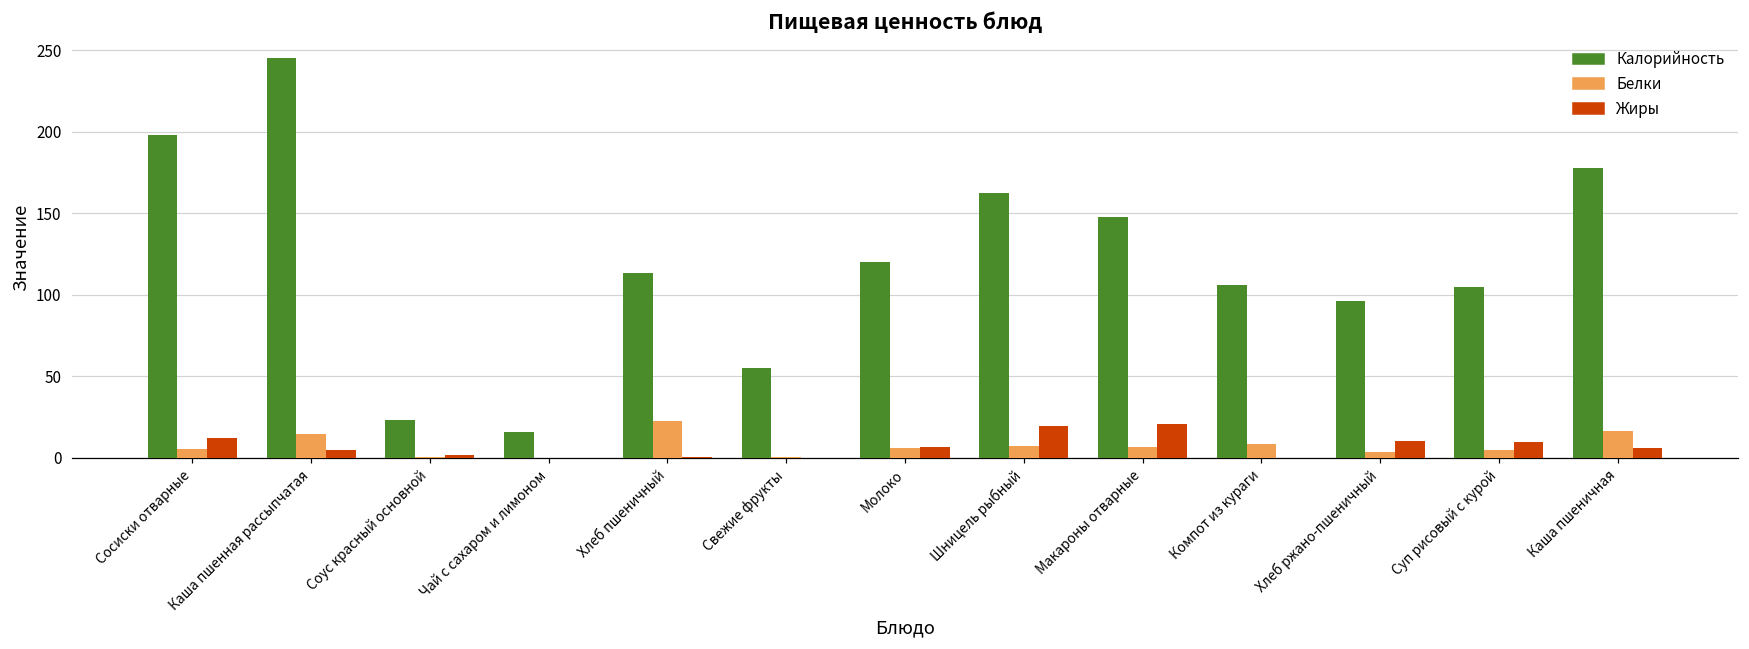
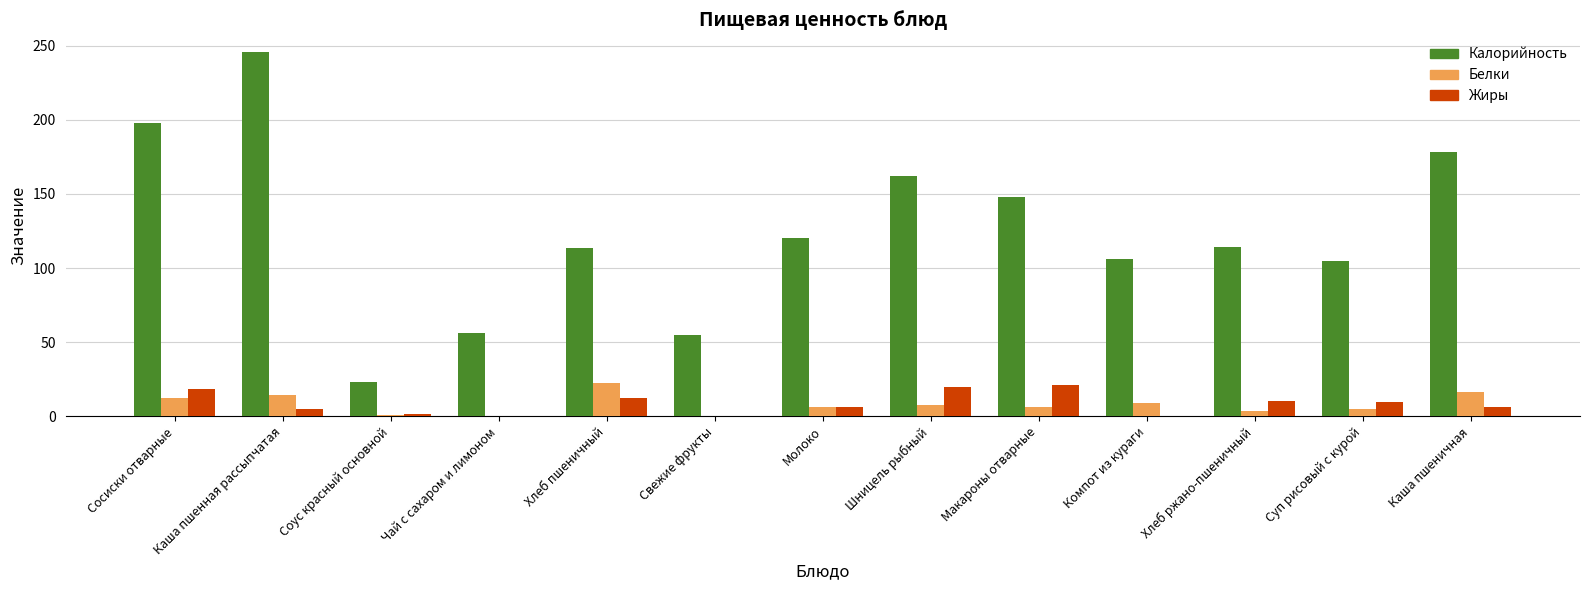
Белки, Сосиски отварные: 6 -> 12
Жиры, Сосиски отварные: 13 -> 19
Калорийность, Чай с сахаром и лимоном: 16 -> 56
Жиры, Хлеб пшеничный: 1 -> 13
Калорийность, Хлеб ржано-пшеничный: 97 -> 114
